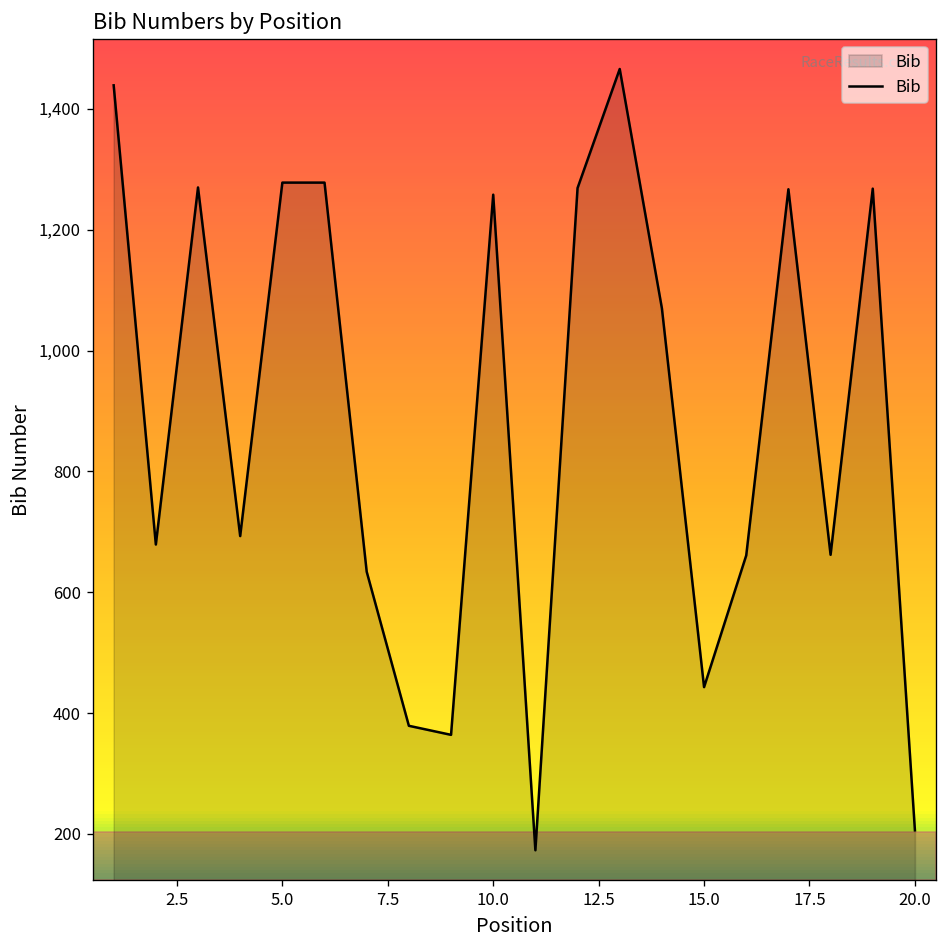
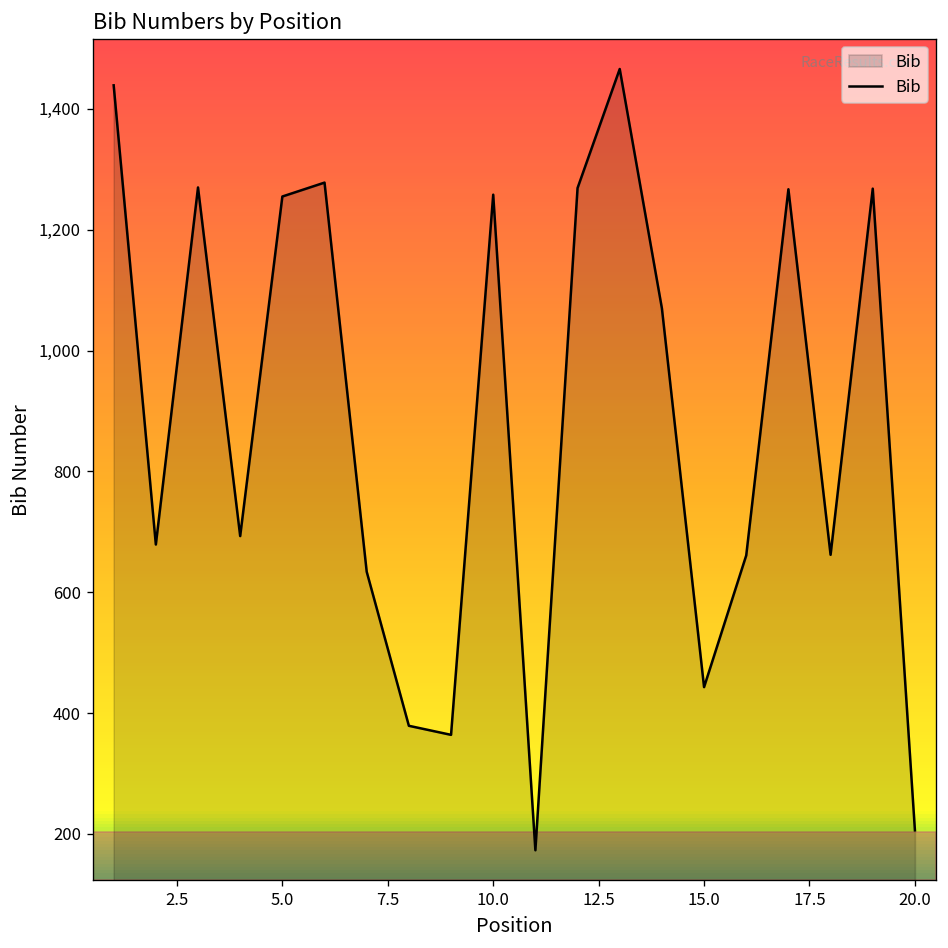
5.0: 1,280 -> 1,260
